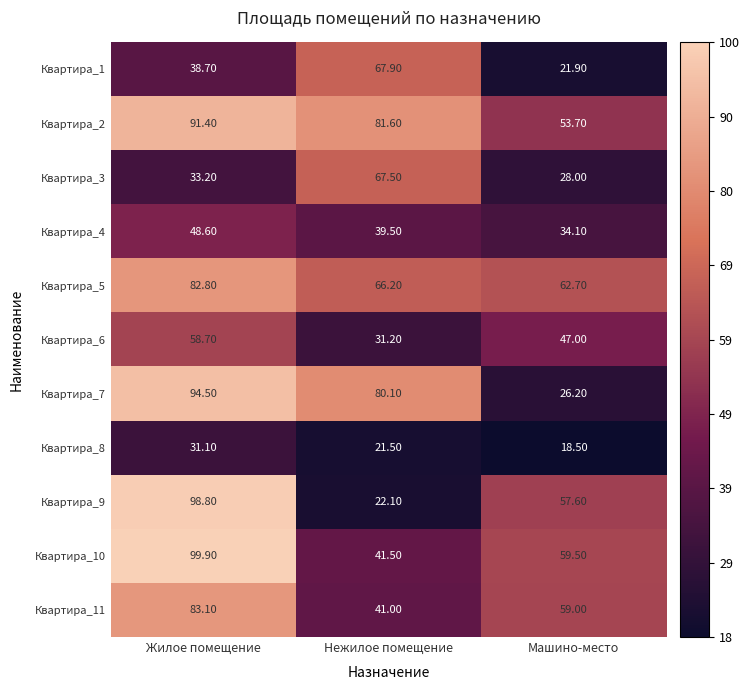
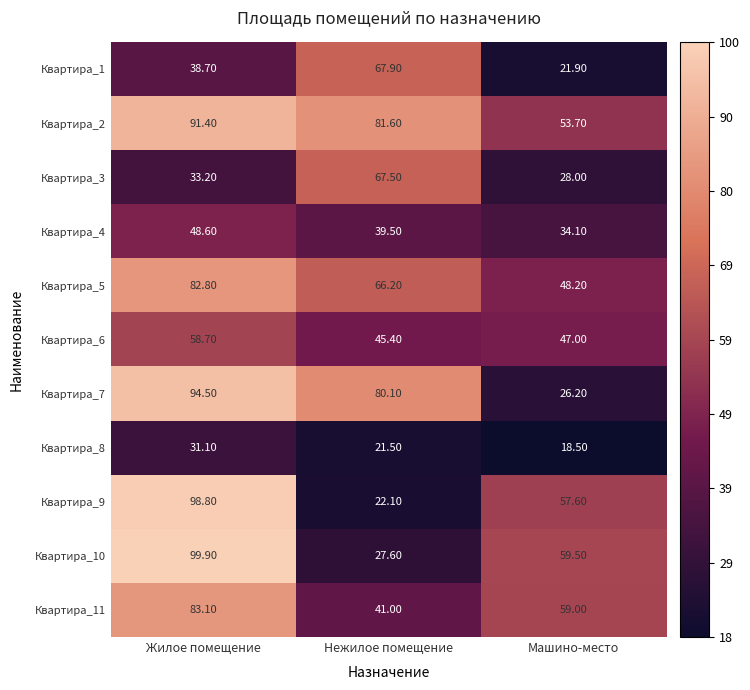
Квартира_5, Машино-место: 62.70 -> 48.20
Квартира_6, Нежилое помещение: 31.20 -> 45.40
Квартира_10, Нежилое помещение: 41.50 -> 27.60
